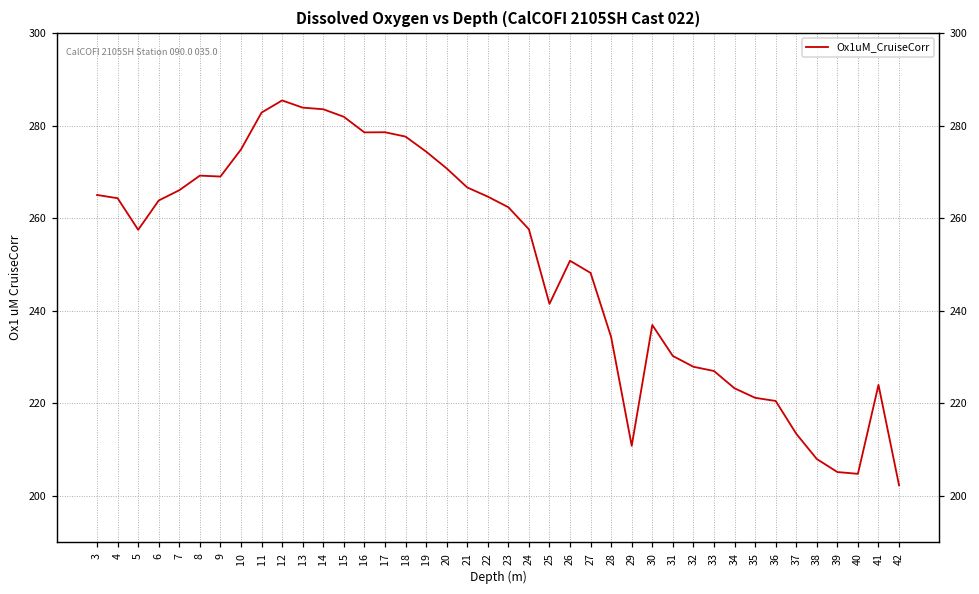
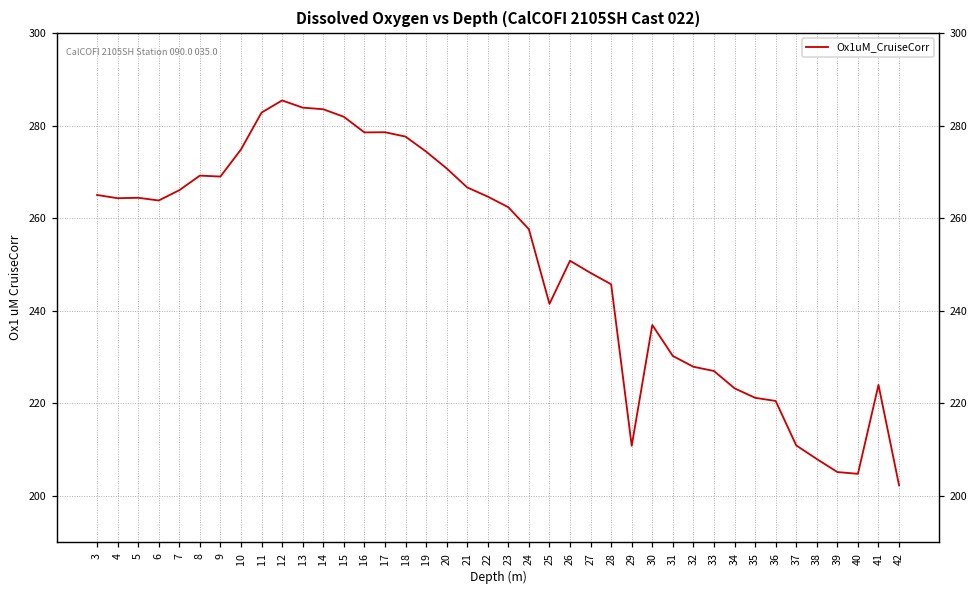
5: 257 -> 264
28: 234 -> 246
37: 213 -> 211
